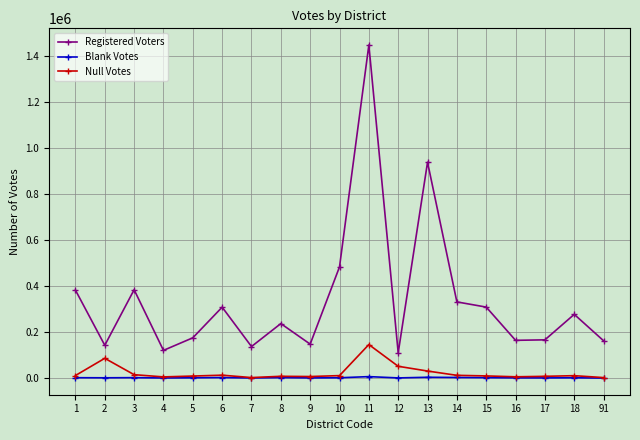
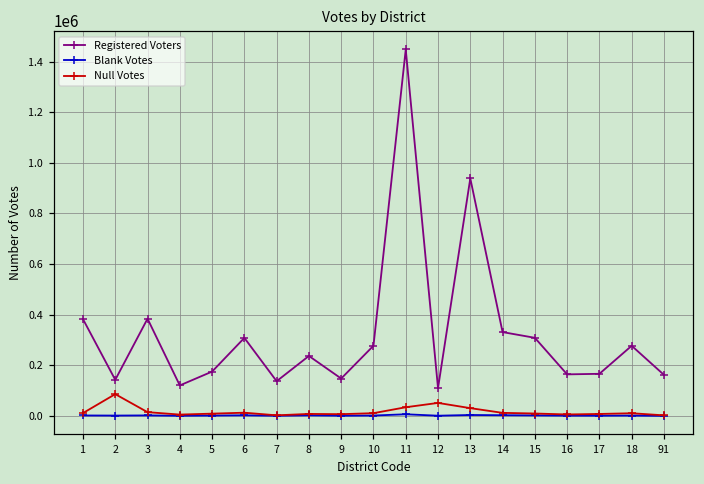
Registered Voters, 10: 480000 -> 280000
Null Votes, 11: 150000 -> 30000
